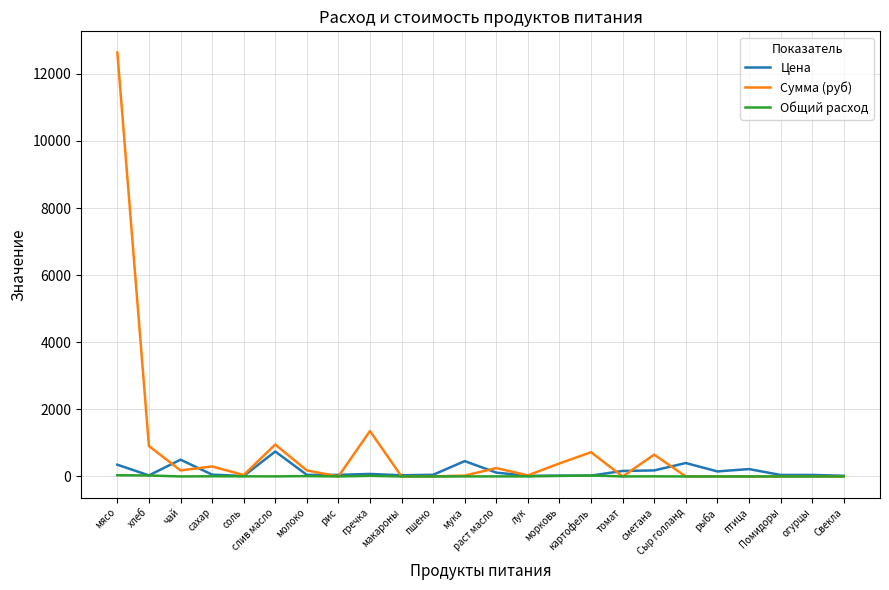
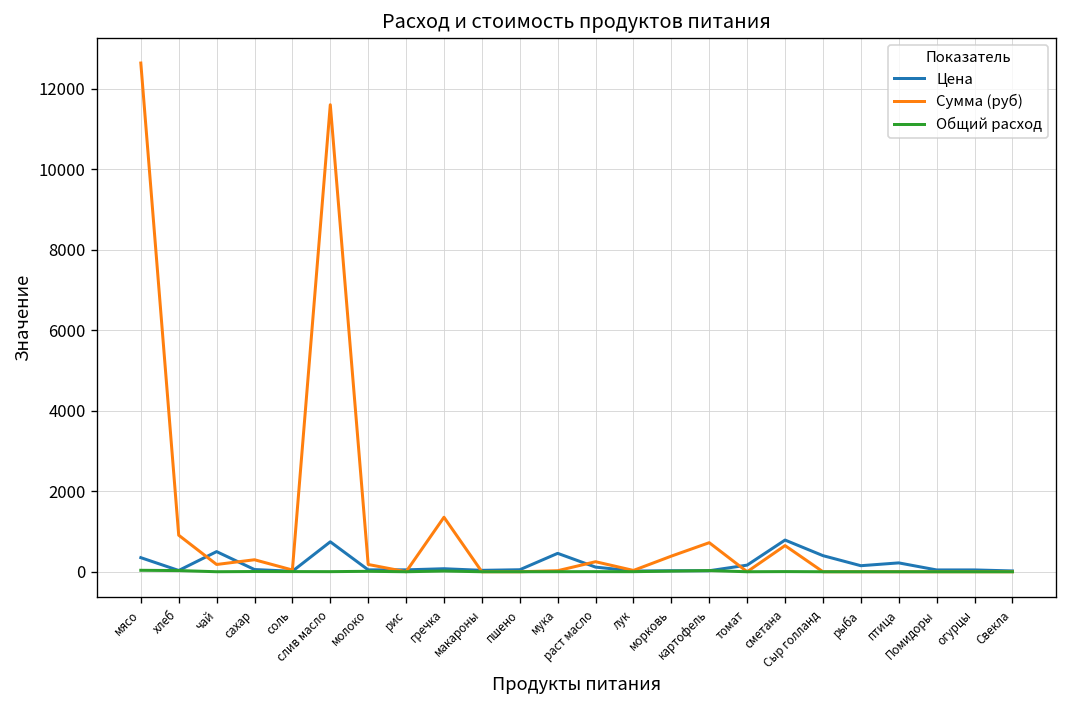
Сумма (руб), слив масло: 1000 -> 11600
Цена, сметана: 200 -> 800
